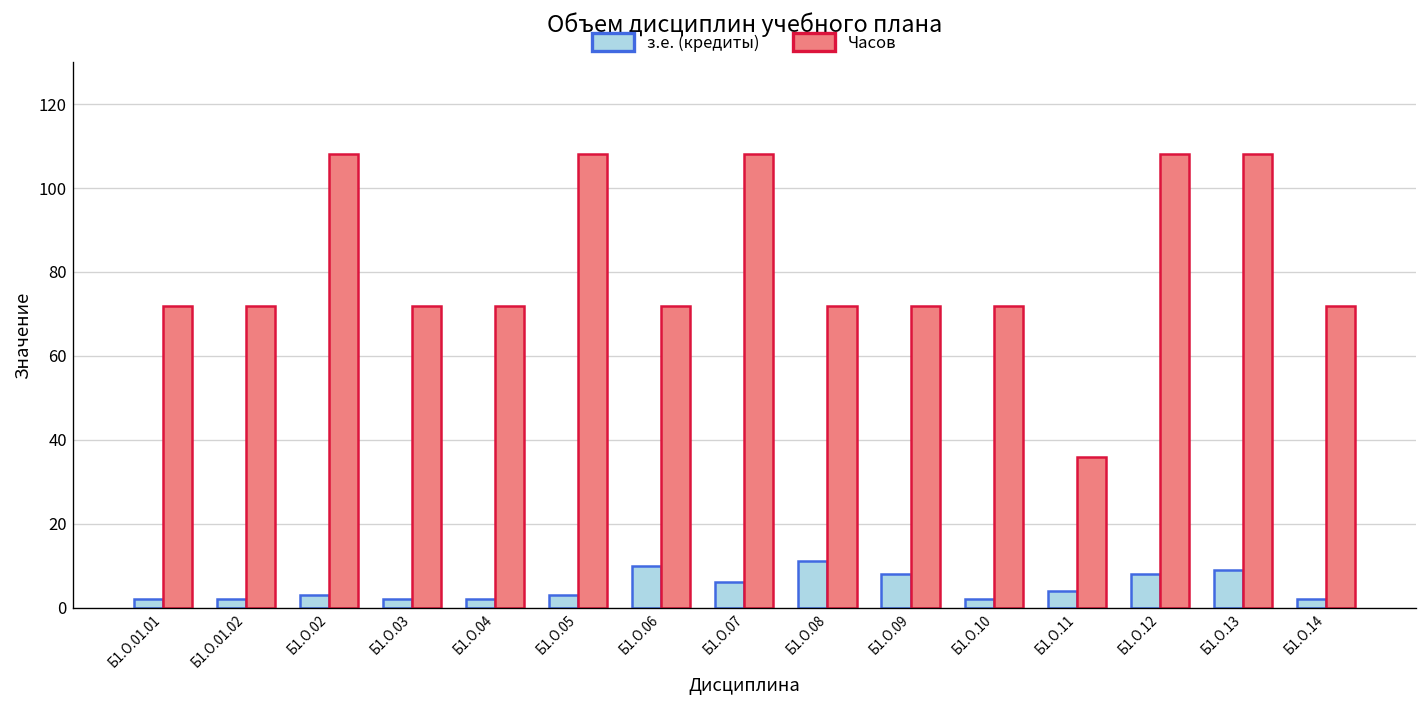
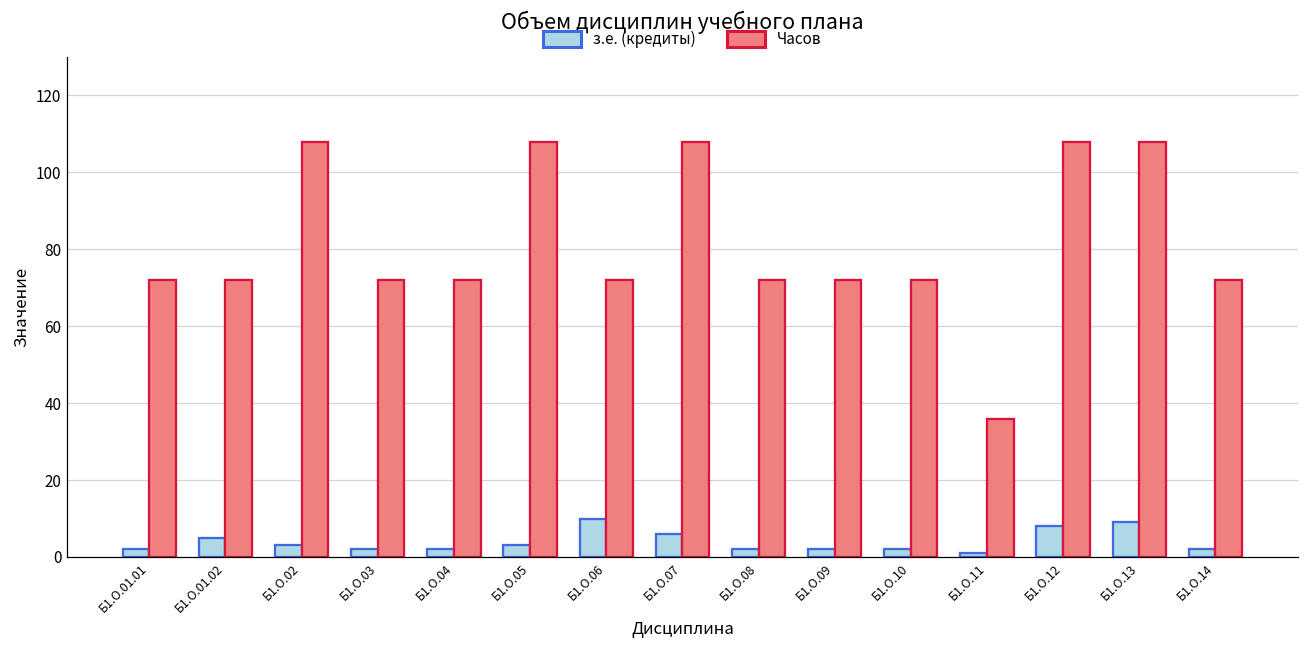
з.е. (кредиты), Б1.О.01.02: 2 -> 5
з.е. (кредиты), Б1.О.08: 11 -> 2
з.е. (кредиты), Б1.О.09: 8 -> 2
з.е. (кредиты), Б1.О.11: 4 -> 1
